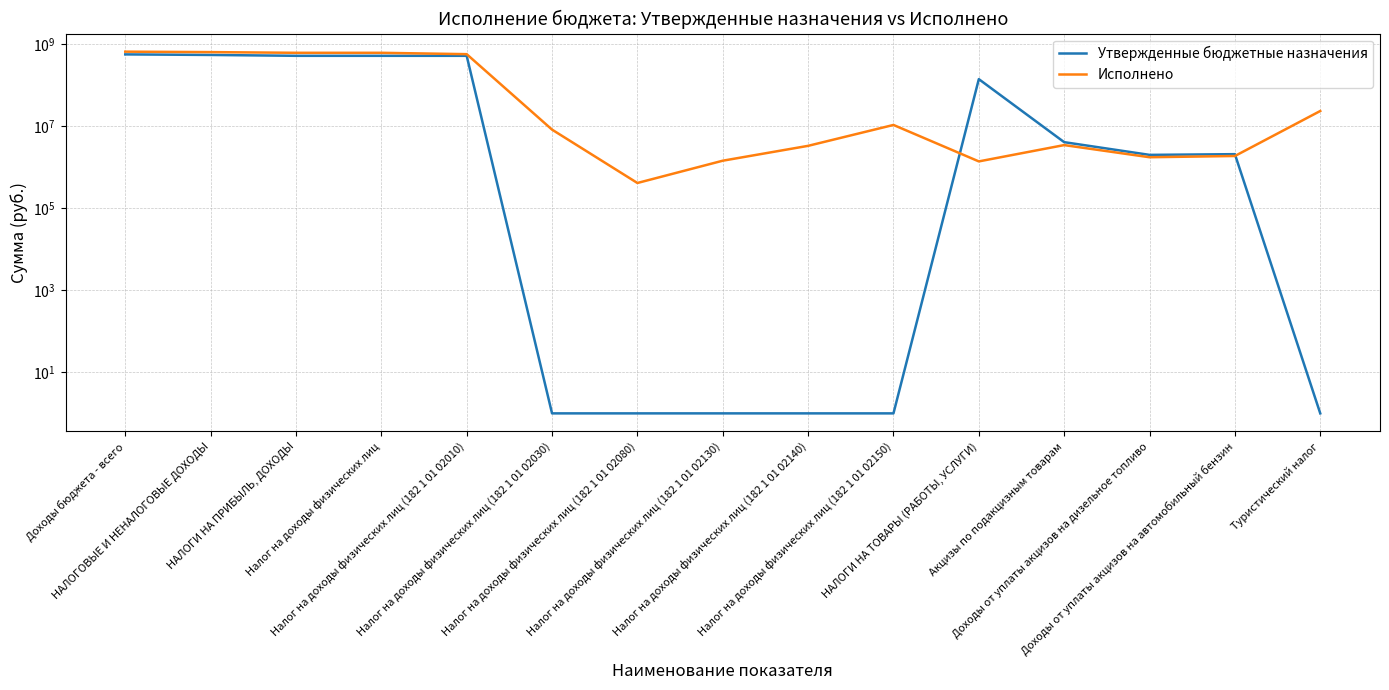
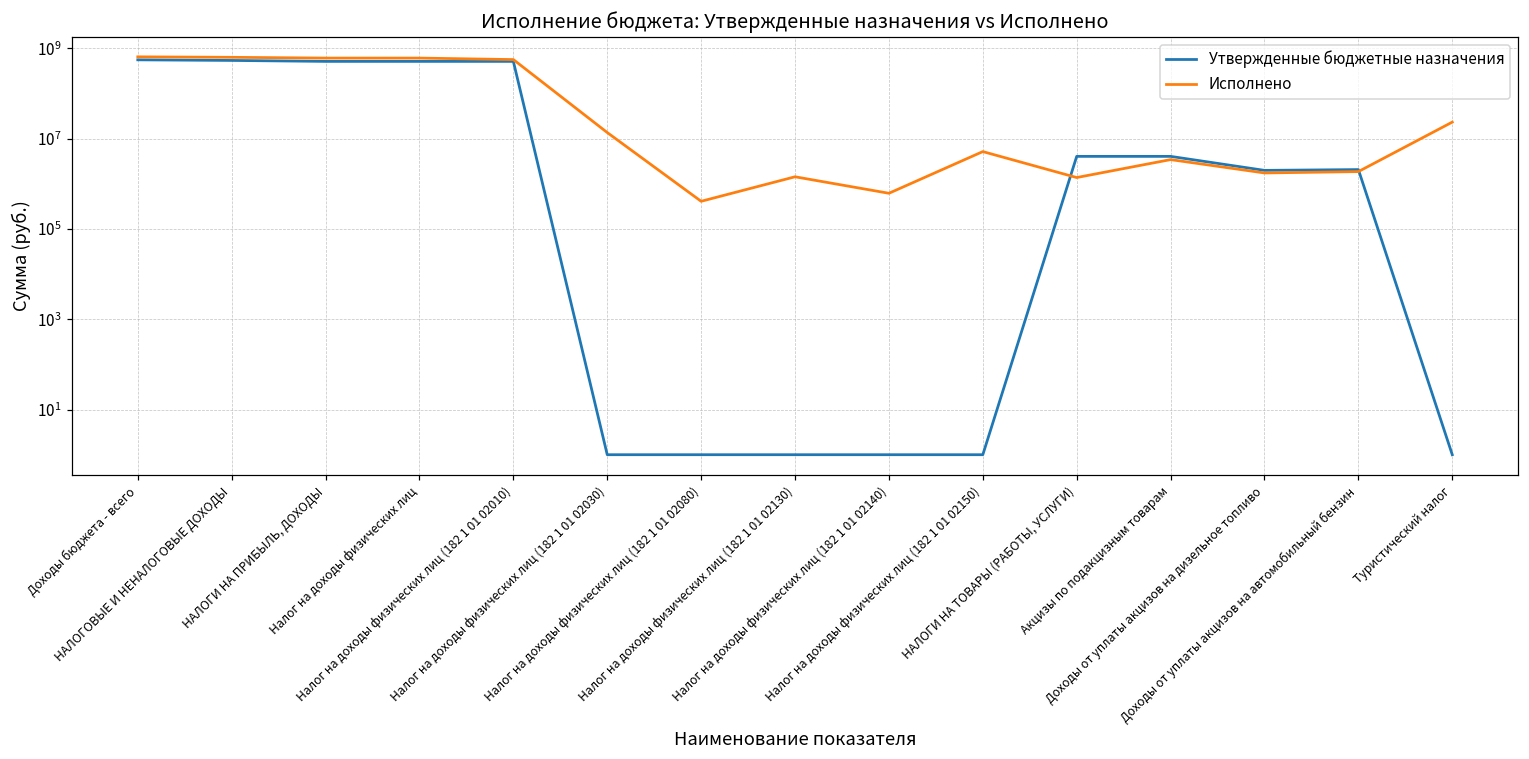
Исполнено, Налог на доходы физических лиц (182 1 01 02030): 8000000 -> 14000000
Исполнено, Налог на доходы физических лиц (182 1 01 02140): 3000000 -> 600000
Исполнено, Налог на доходы физических лиц (182 1 01 02150): 11000000 -> 5000000
Утвержденные бюджетные назначения, НАЛОГИ НА ТОВАРЫ (РАБОТЫ, УСЛУГИ): 140000000 -> 4000000
